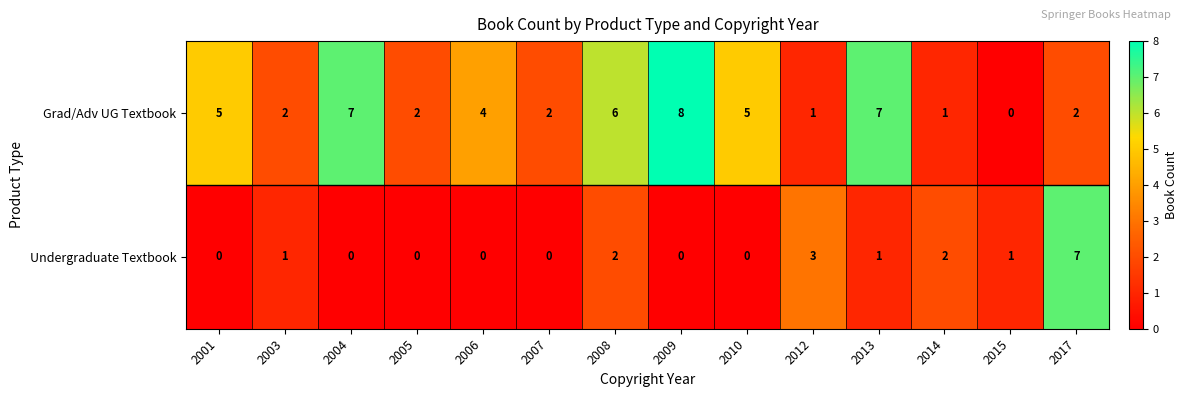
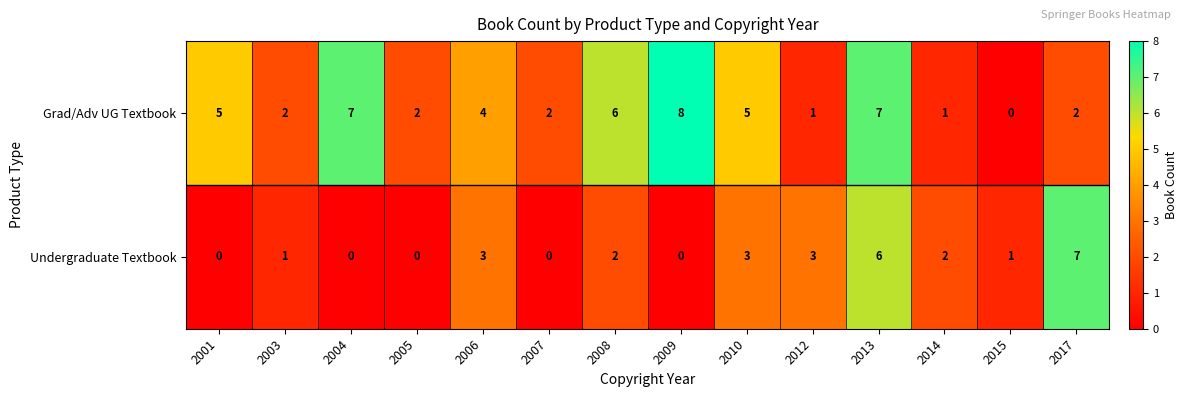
Undergraduate Textbook, 2006: 0 -> 3
Undergraduate Textbook, 2010: 0 -> 3
Undergraduate Textbook, 2013: 1 -> 6
